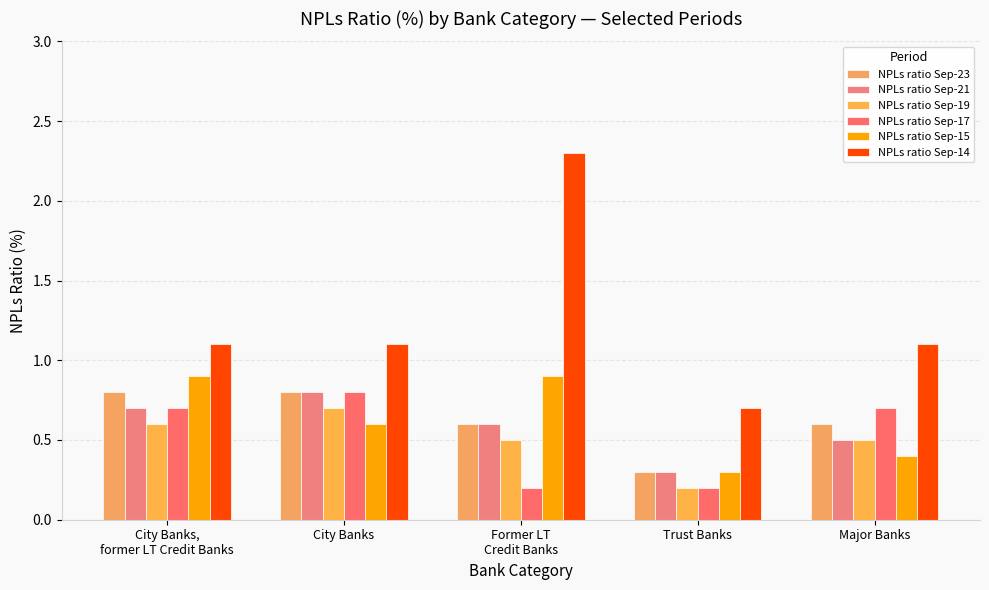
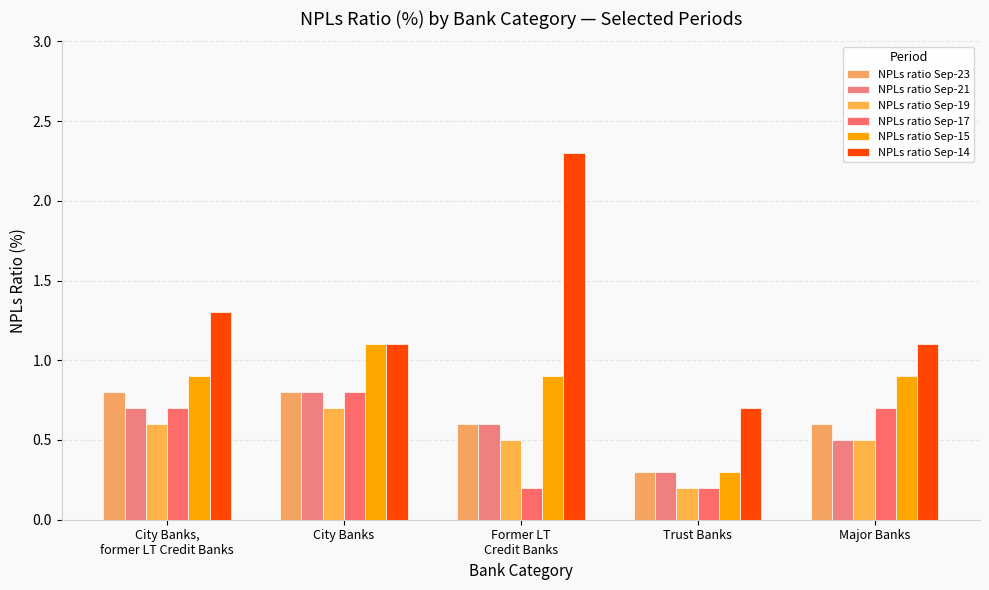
NPLs ratio Sep-14, City Banks, former LT Credit Banks: 1.1 -> 1.3
NPLs ratio Sep-15, City Banks: 0.6 -> 1.1
NPLs ratio Sep-15, Major Banks: 0.4 -> 0.9
